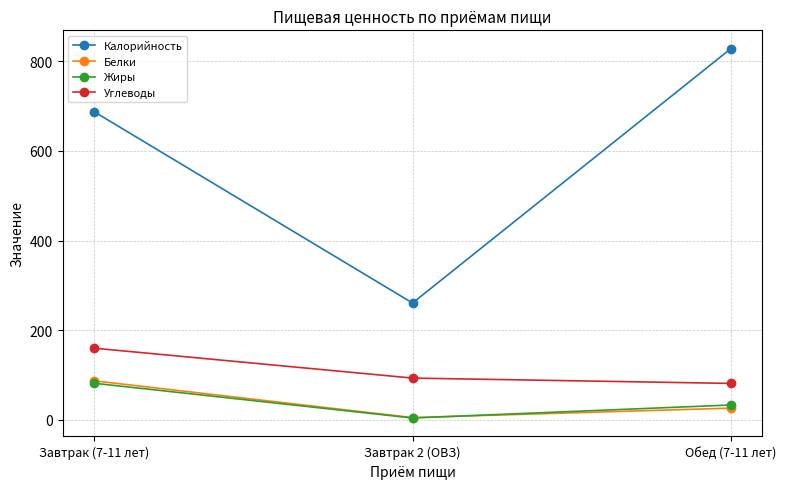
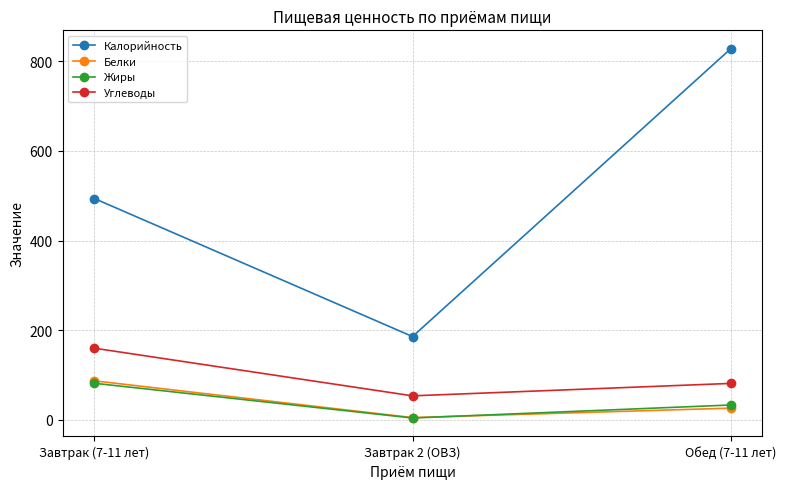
Калорийность, Завтрак (7-11 лет): 690 -> 490
Калорийность, Завтрак 2 (ОВЗ): 260 -> 190
Углеводы, Завтрак 2 (ОВЗ): 90 -> 50
